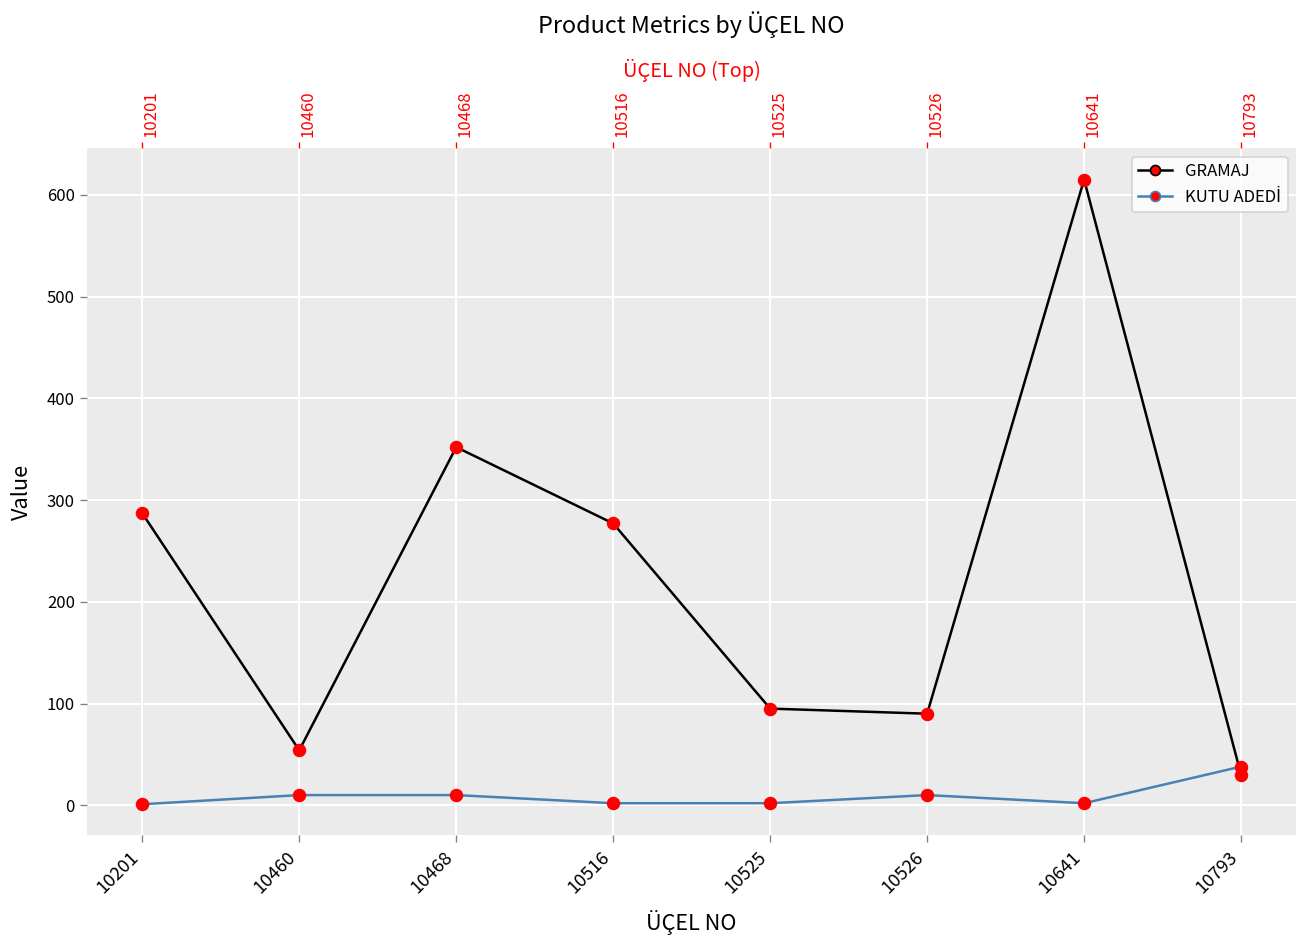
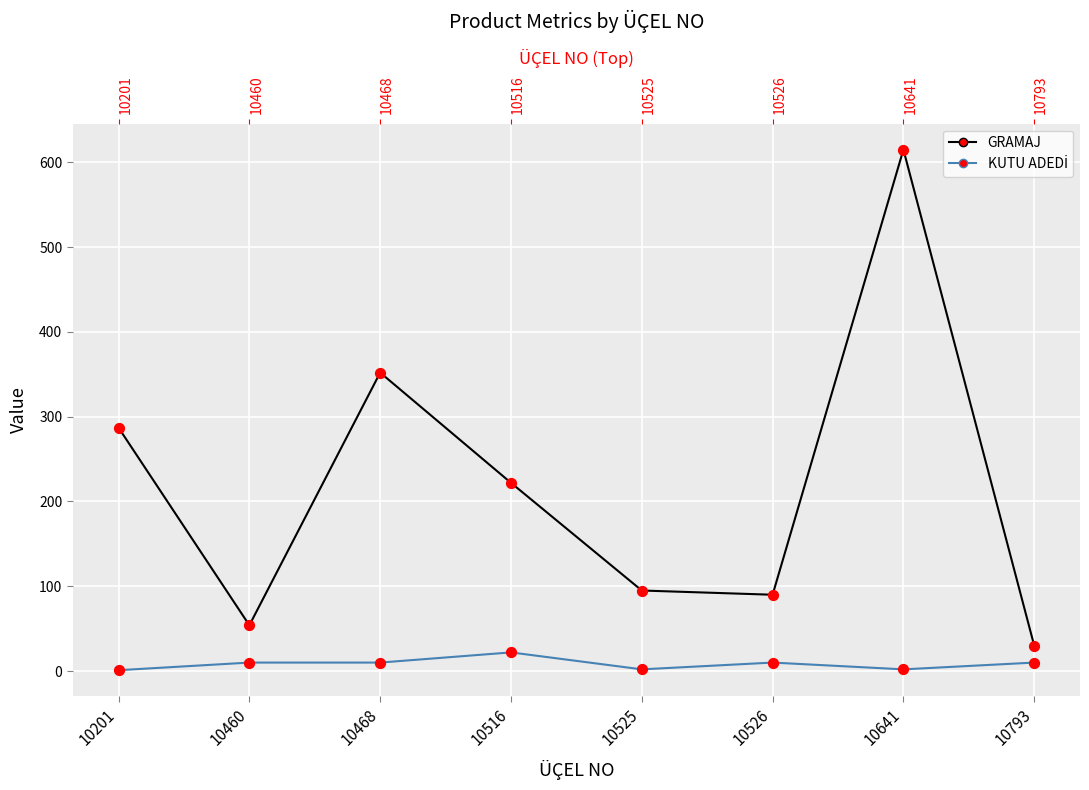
GRAMAJ, 10516: 280 -> 220
KUTU ADEDİ, 10516: 0 -> 20
KUTU ADEDİ, 10793: 40 -> 10
